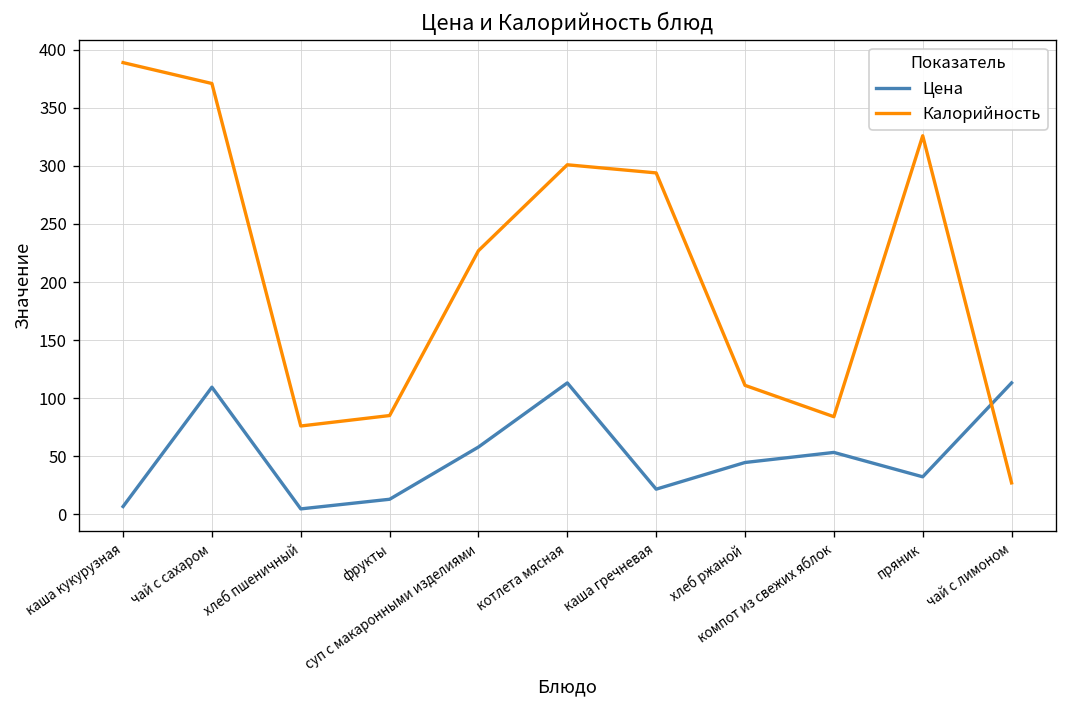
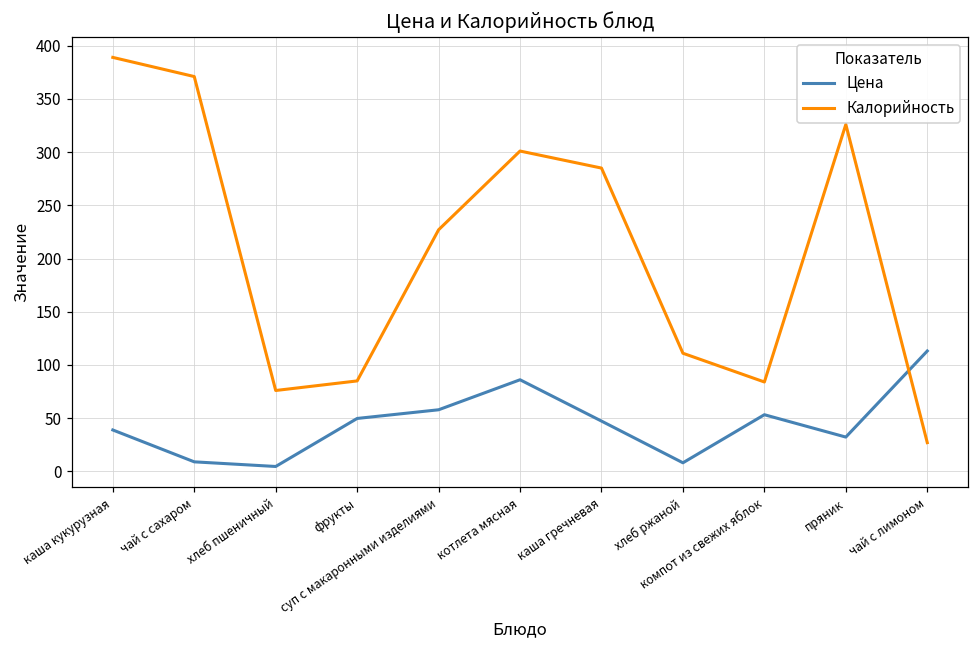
Цена, каша кукурузная: 10 -> 40
Цена, чай с сахаром: 110 -> 10
Цена, фрукты: 10 -> 50
Цена, котлета мясная: 110 -> 90
Цена, каша гречневая: 20 -> 50
Калорийность, каша гречневая: 294 -> 285
Цена, хлеб ржаной: 40 -> 10
